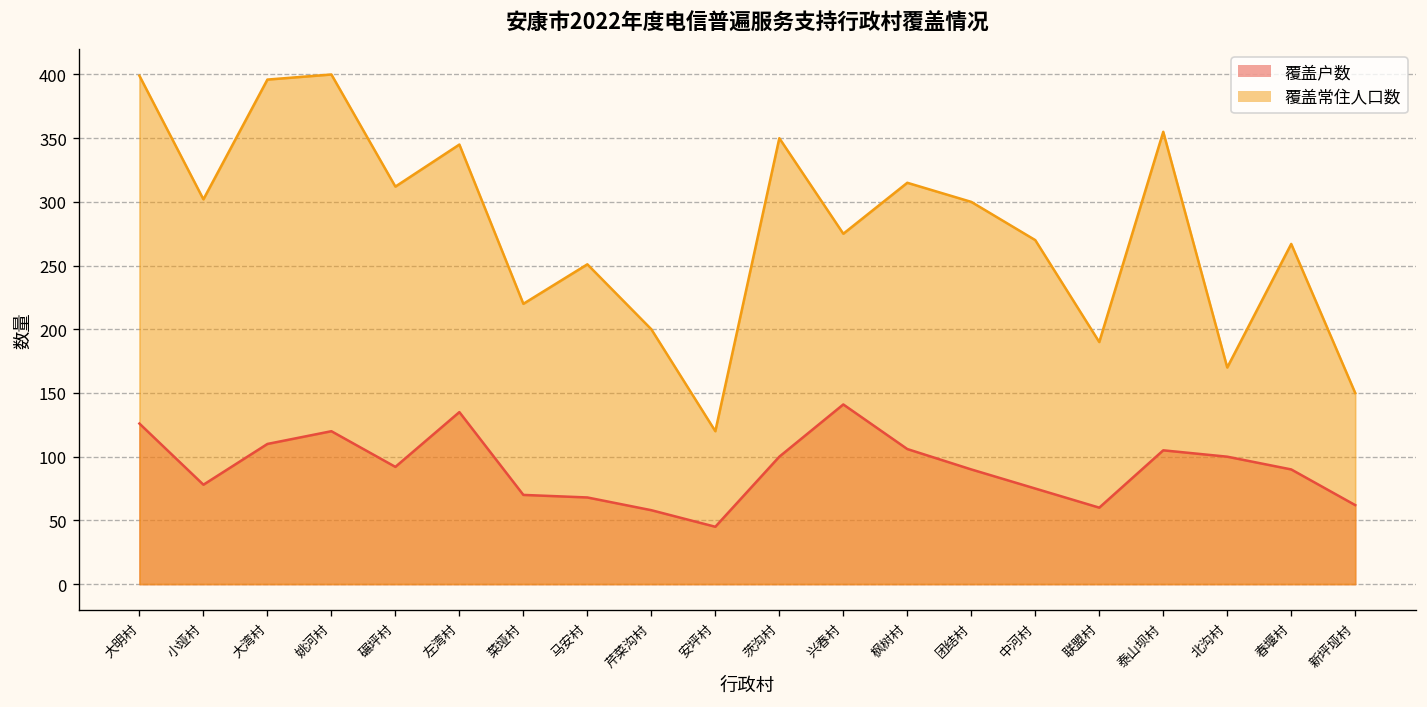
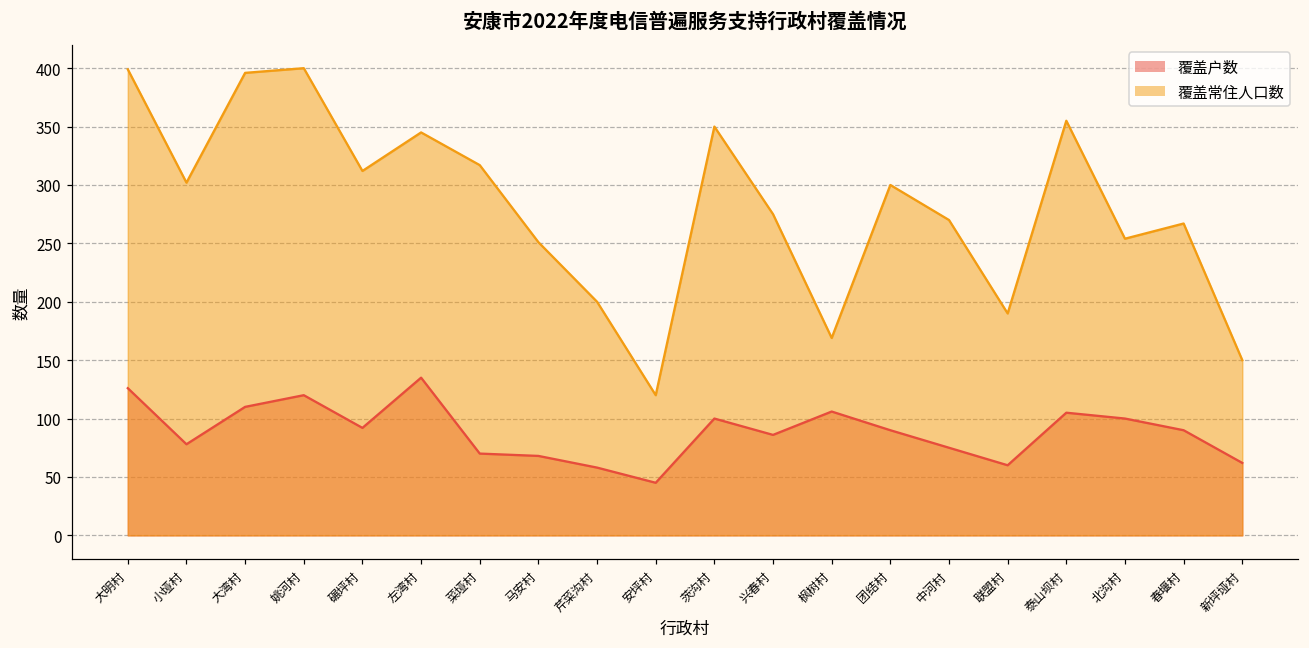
覆盖常住人口数, 菜垭村: 220 -> 317
覆盖户数, 兴春村: 141 -> 86
覆盖常住人口数, 枫树村: 315 -> 169
覆盖常住人口数, 北沟村: 170 -> 254
